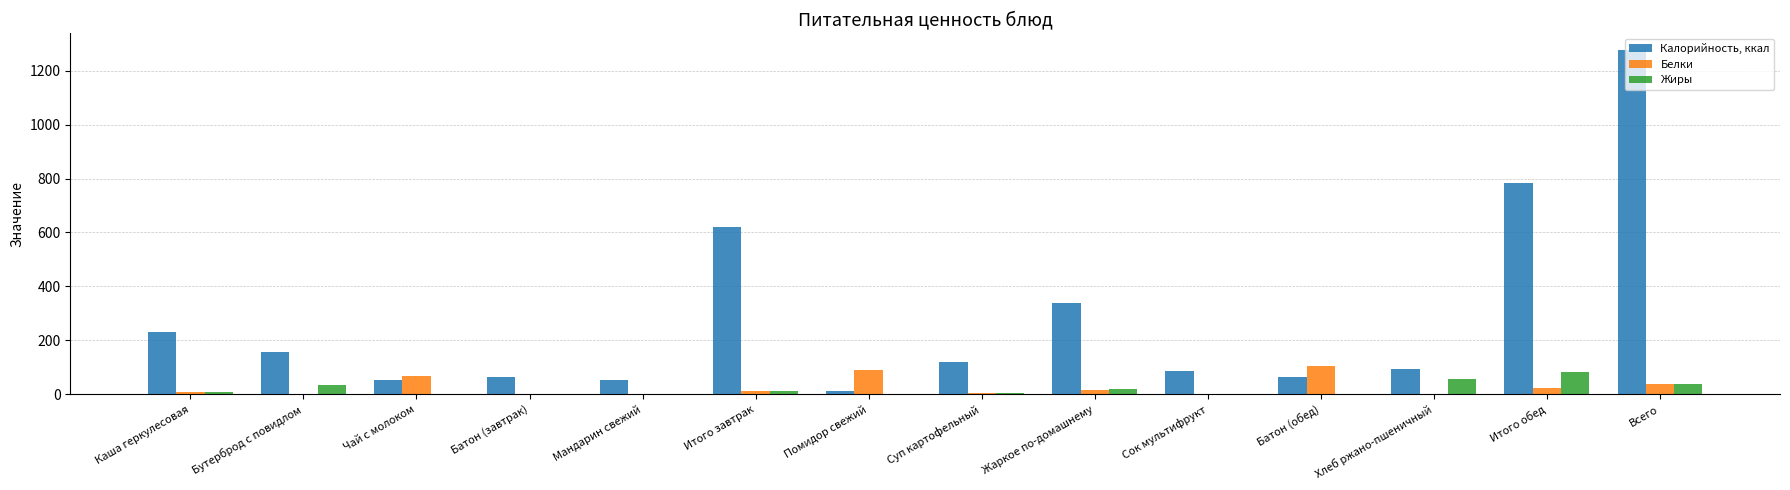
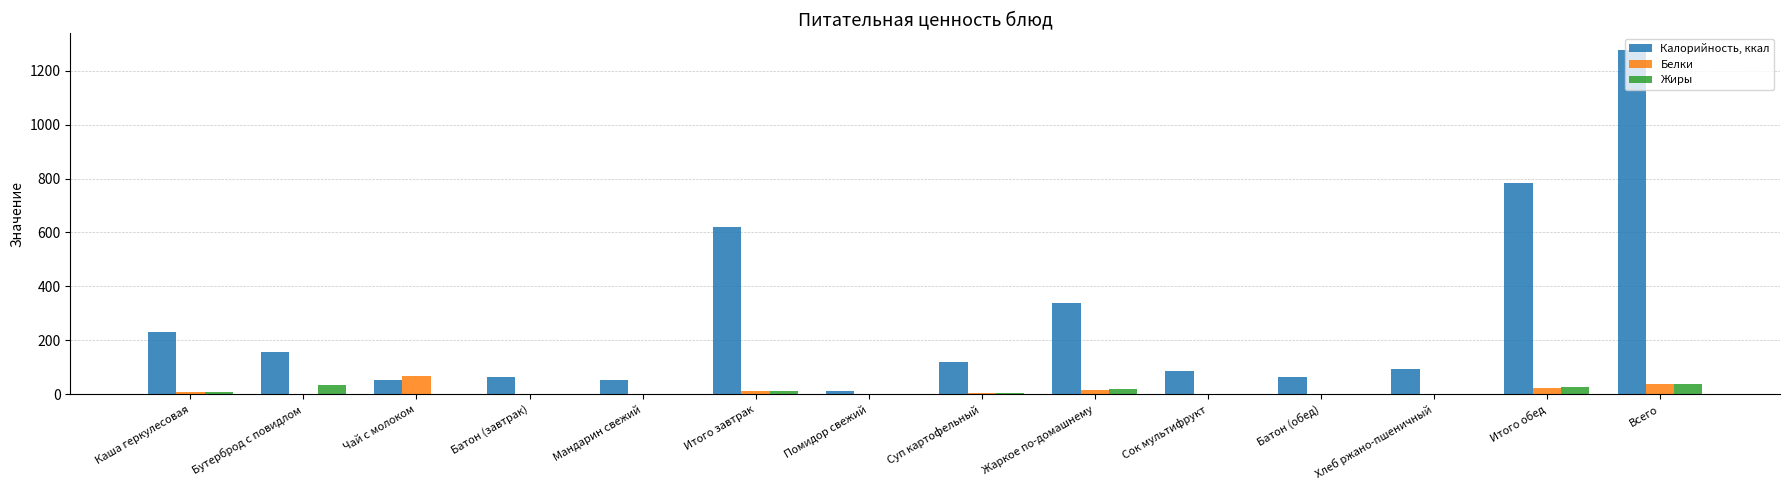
Белки, Помидор свежий: 90 -> 0
Белки, Батон (обед): 100 -> 0
Жиры, Хлеб ржано-пшеничный: 60 -> 0
Жиры, Итого обед: 80 -> 30
